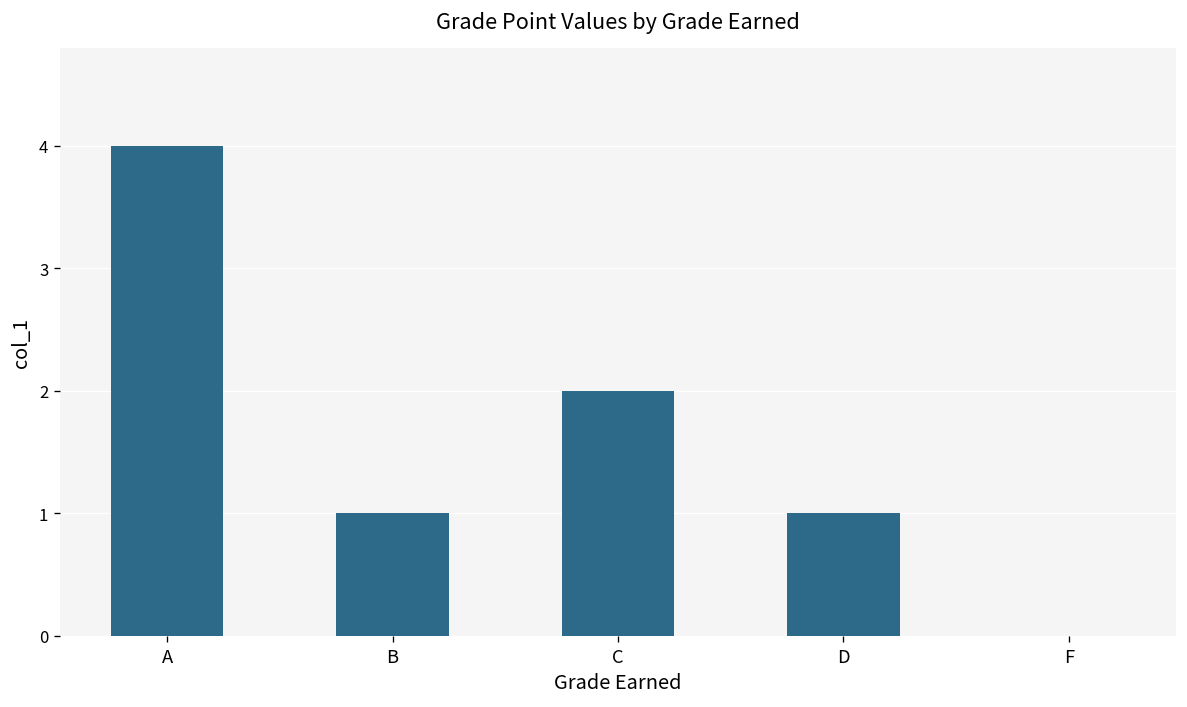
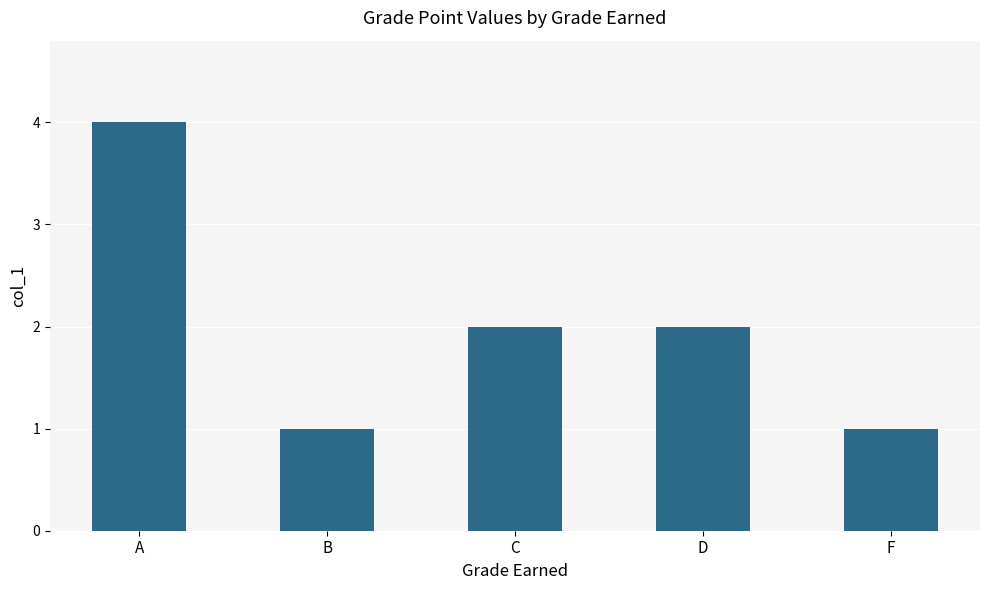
D: 1 -> 2
F: 0 -> 1
